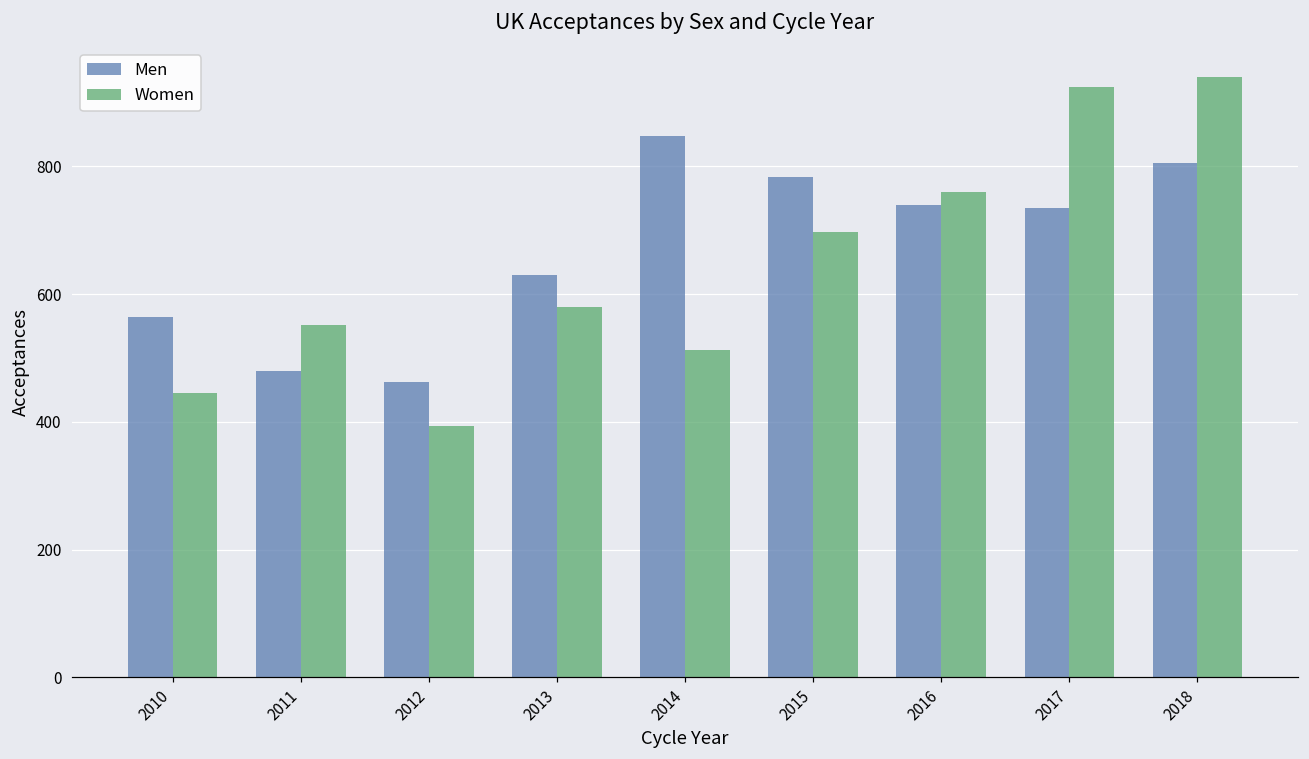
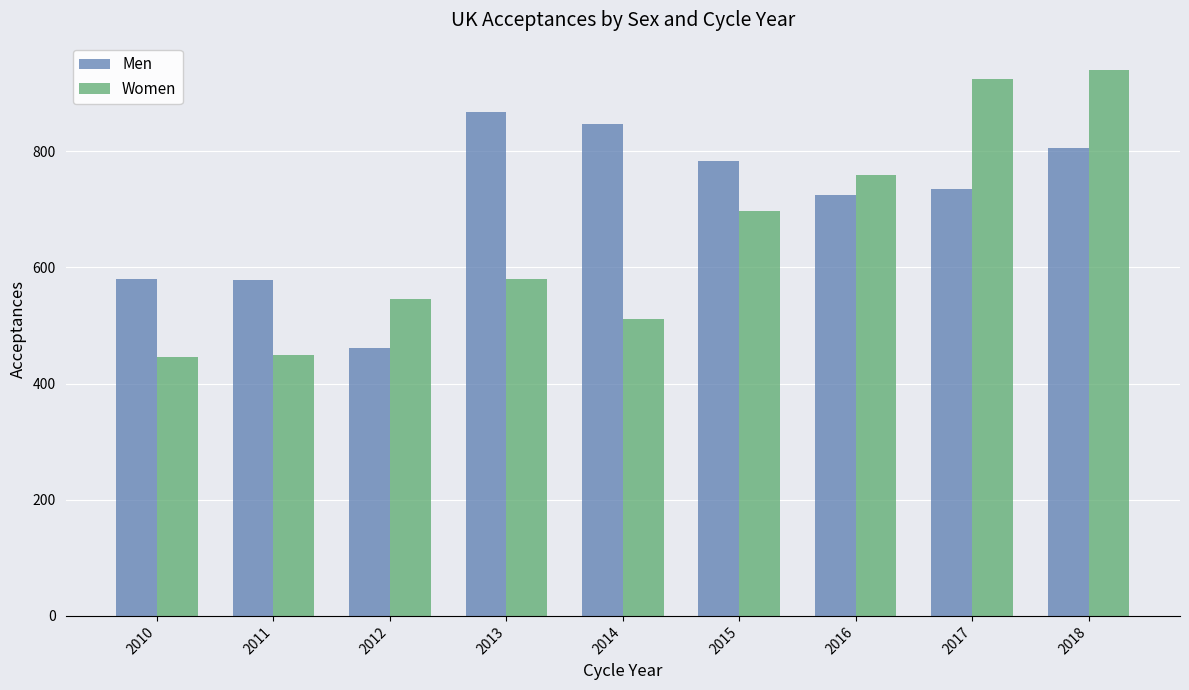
Men, 2010: 570 -> 580
Men, 2011: 480 -> 580
Women, 2011: 550 -> 450
Women, 2012: 390 -> 550
Men, 2013: 630 -> 870
Men, 2016: 740 -> 730
